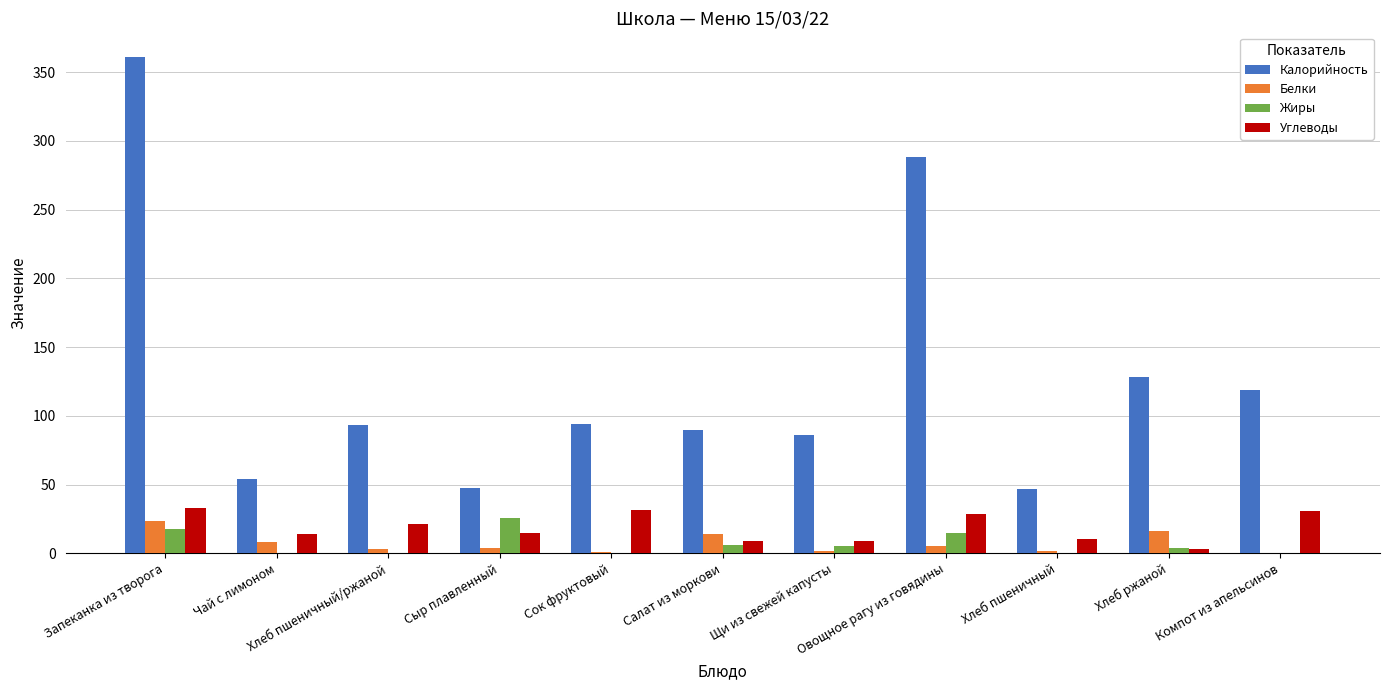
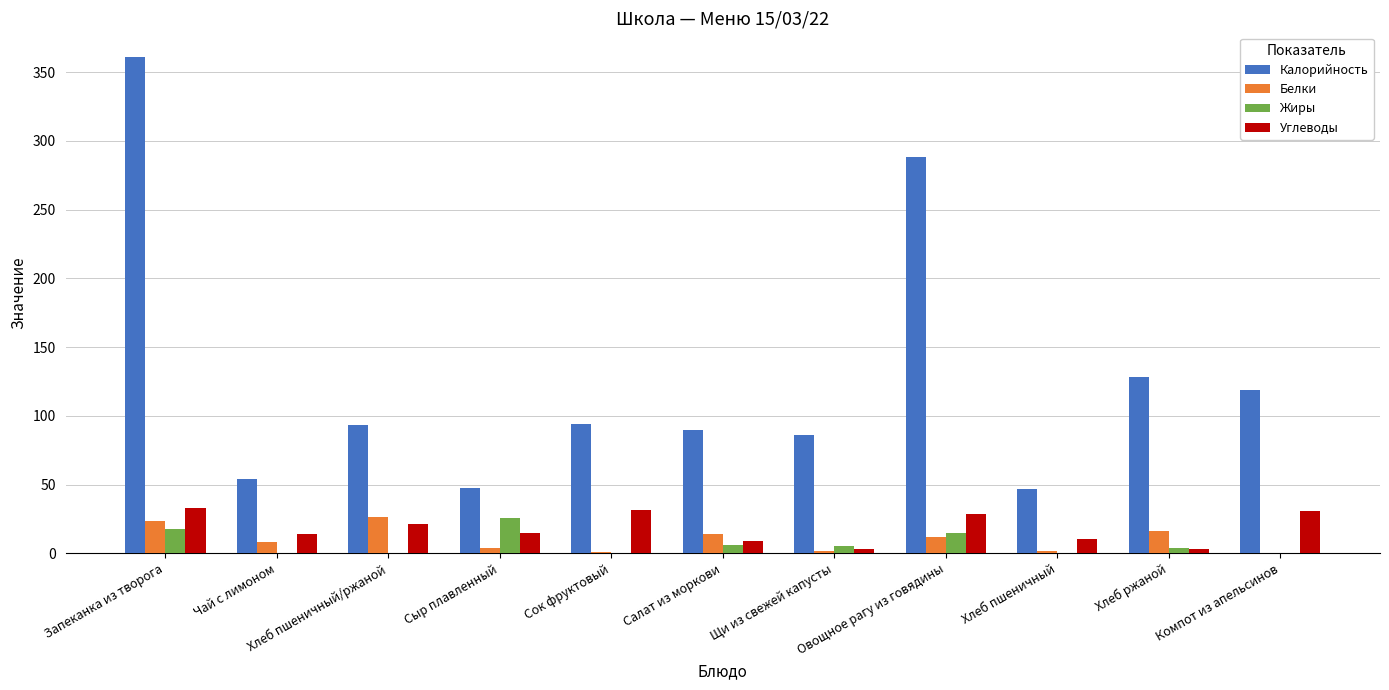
Белки, Хлеб пшеничный/ржаной: 3 -> 26
Углеводы, Щи из свежей капусты: 9 -> 3
Белки, Овощное рагу из говядины: 5 -> 12
